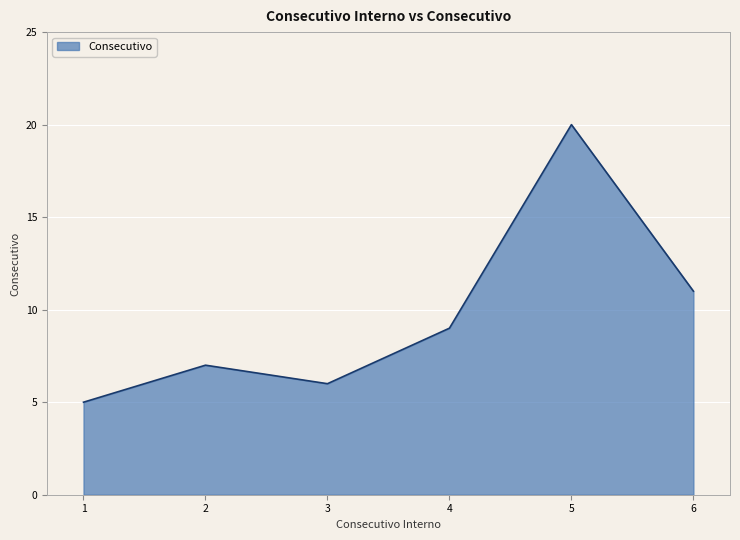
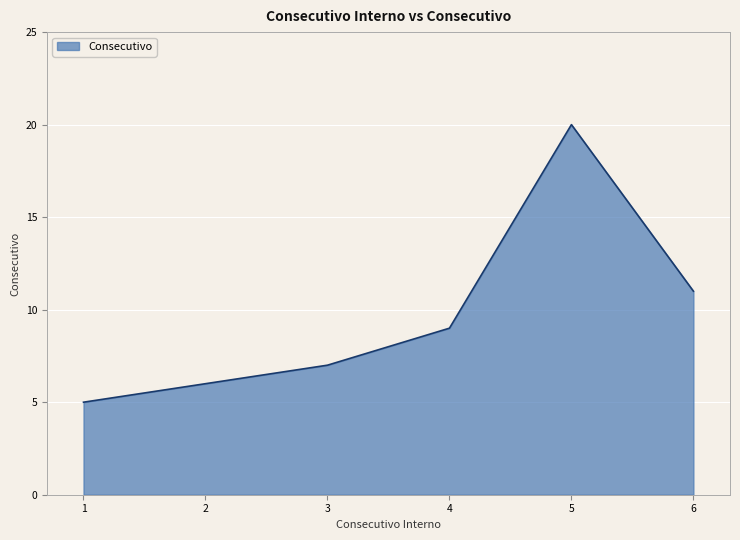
2: 7 -> 6
3: 6 -> 7
